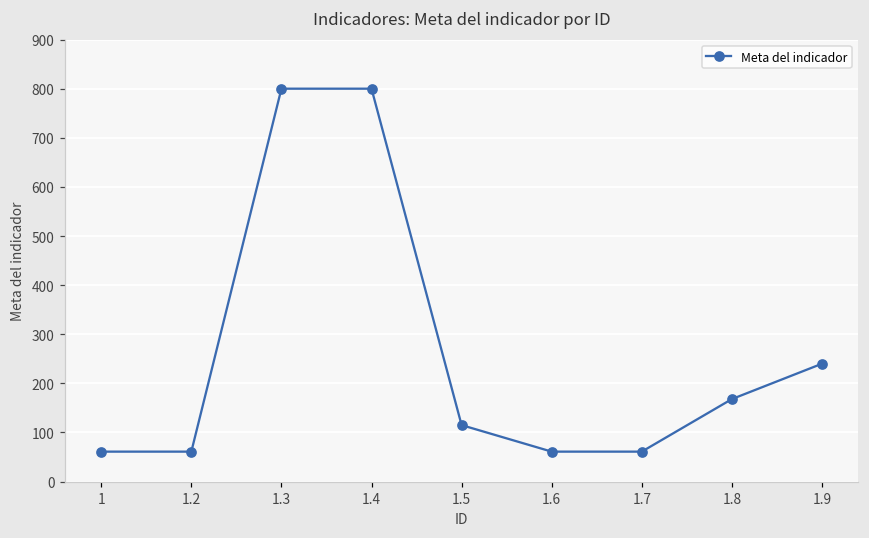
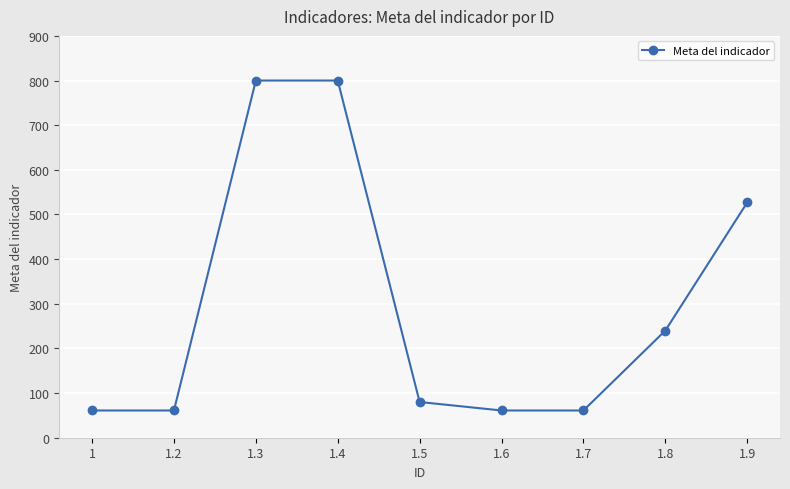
1.5: 120 -> 80
1.8: 170 -> 240
1.9: 240 -> 530
